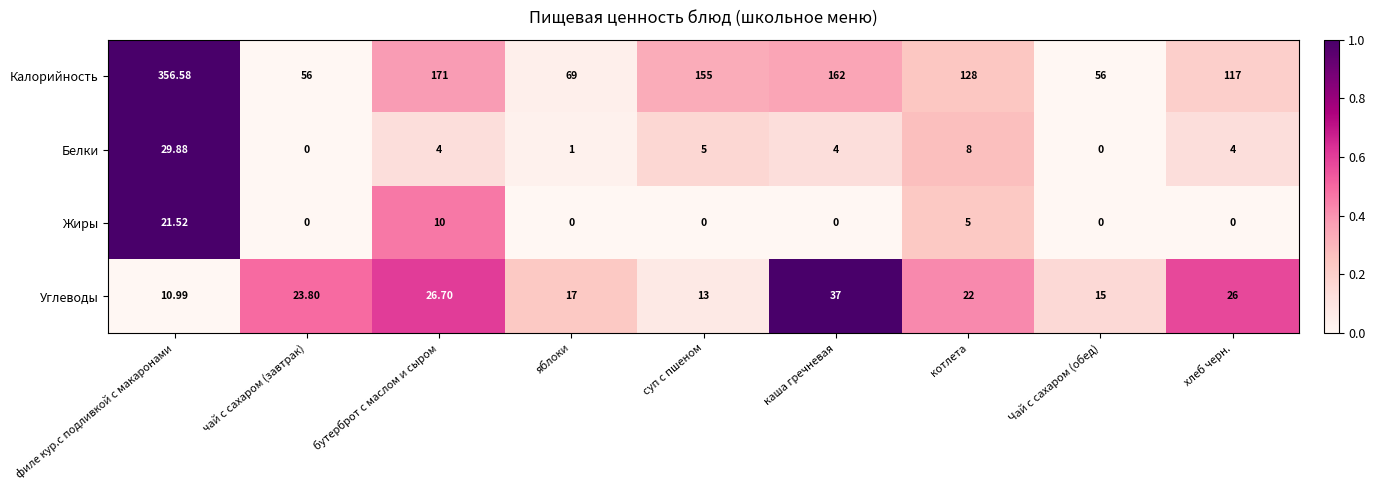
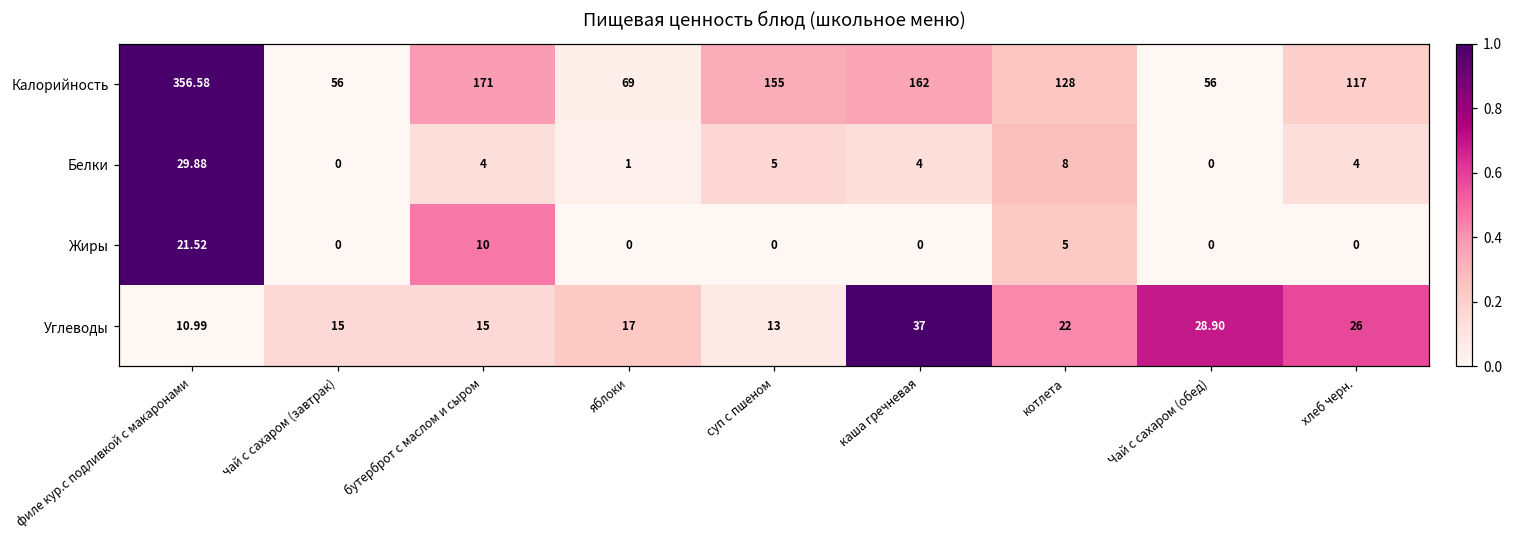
Углеводы, чай с сахаром (завтрак): 23.80 -> 15
Углеводы, бутерброт с маслом и сыром: 26.70 -> 15
Углеводы, Чай с сахаром (обед): 15 -> 28.90
